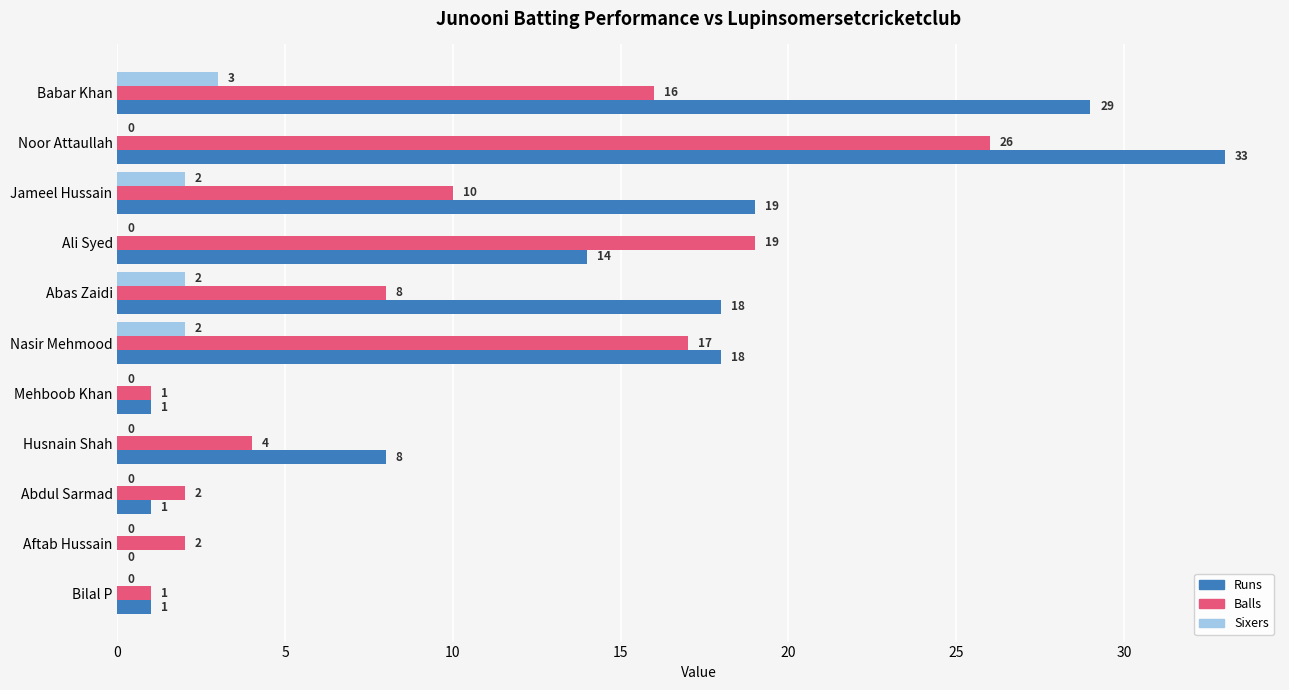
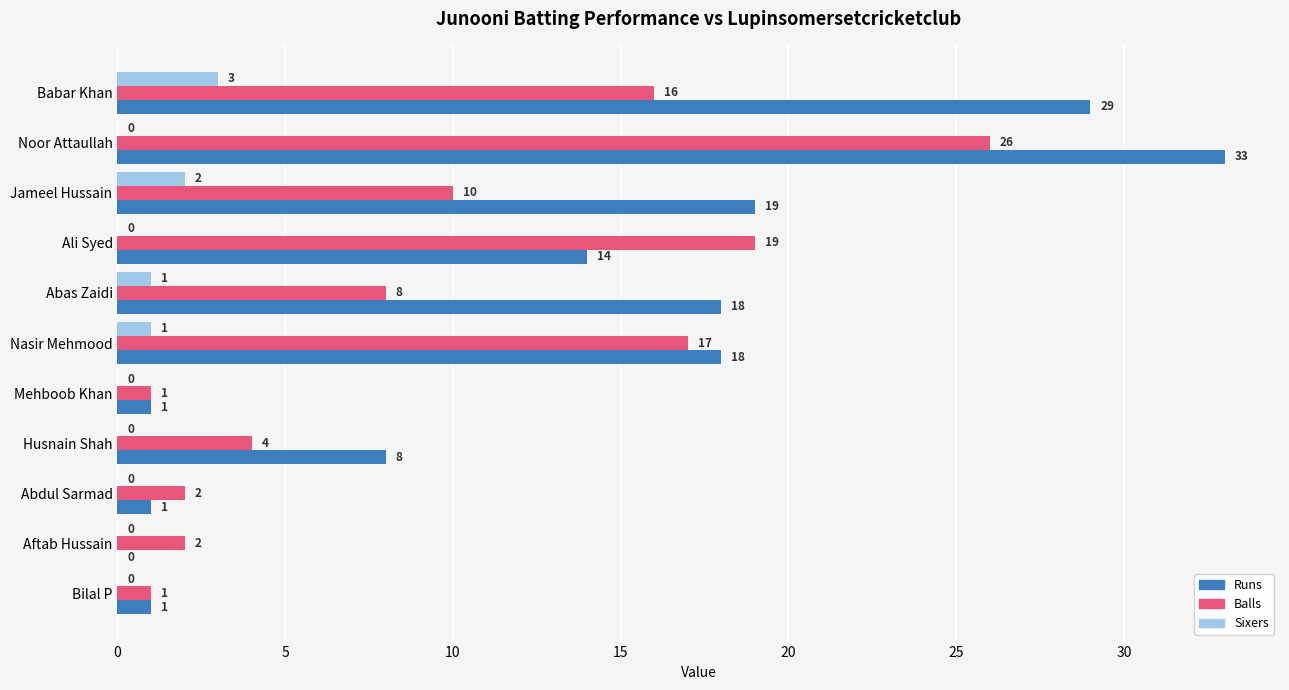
Sixers, Abas Zaidi: 2 -> 1
Sixers, Nasir Mehmood: 2 -> 1
